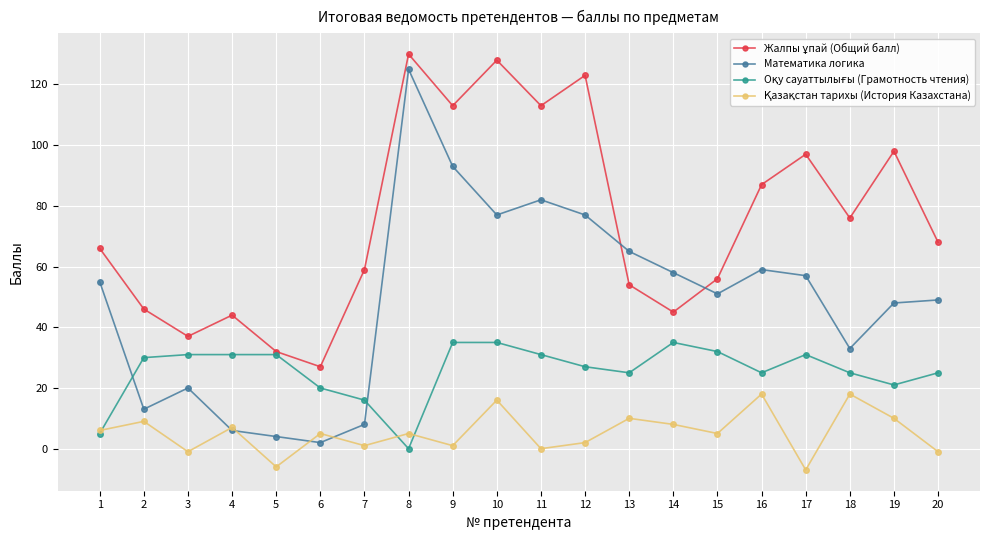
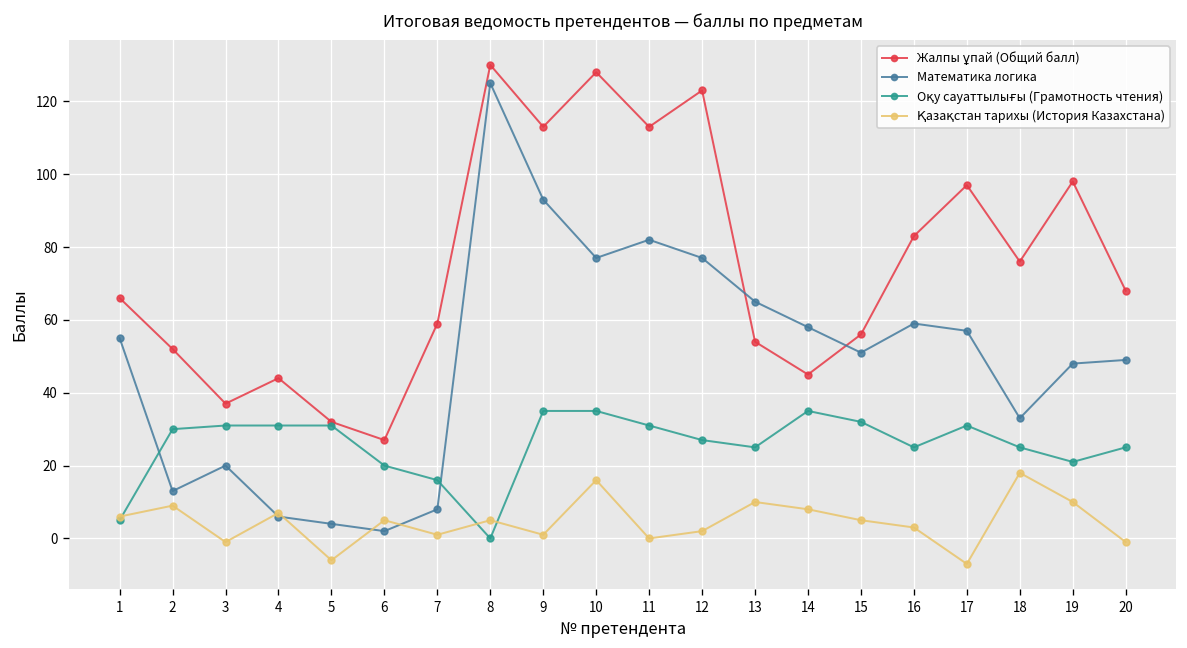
Жалпы ұпай (Общий балл), 2: 46 -> 52
Жалпы ұпай (Общий балл), 16: 87 -> 83
Қазақстан тарихы (История Казахстана), 16: 18 -> 3
